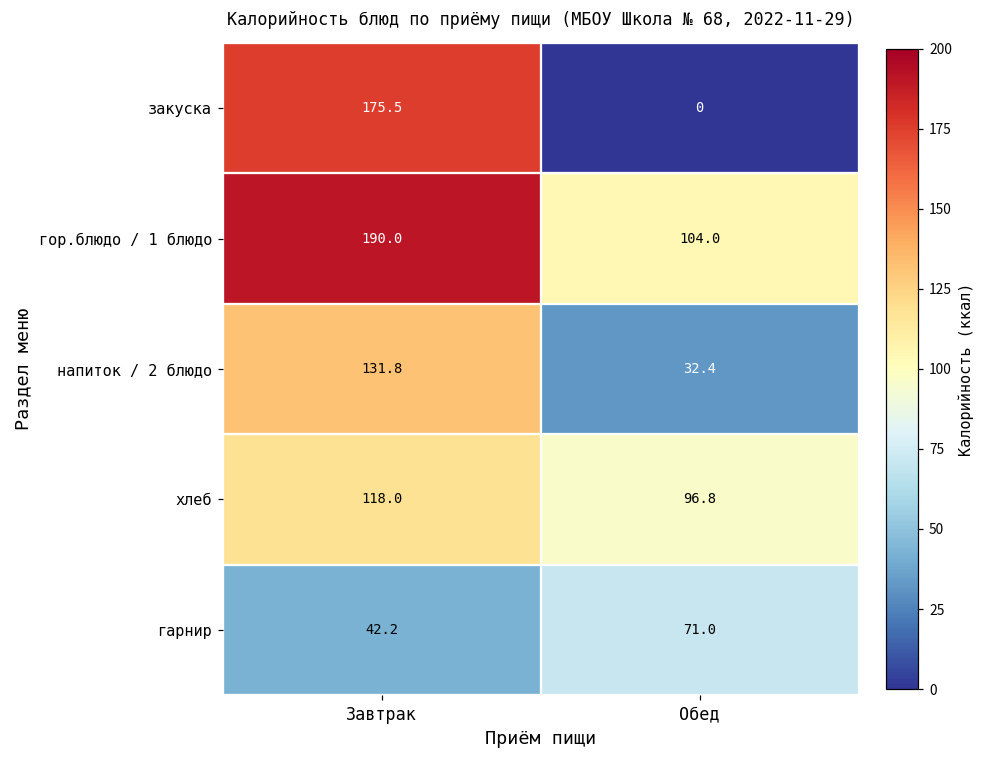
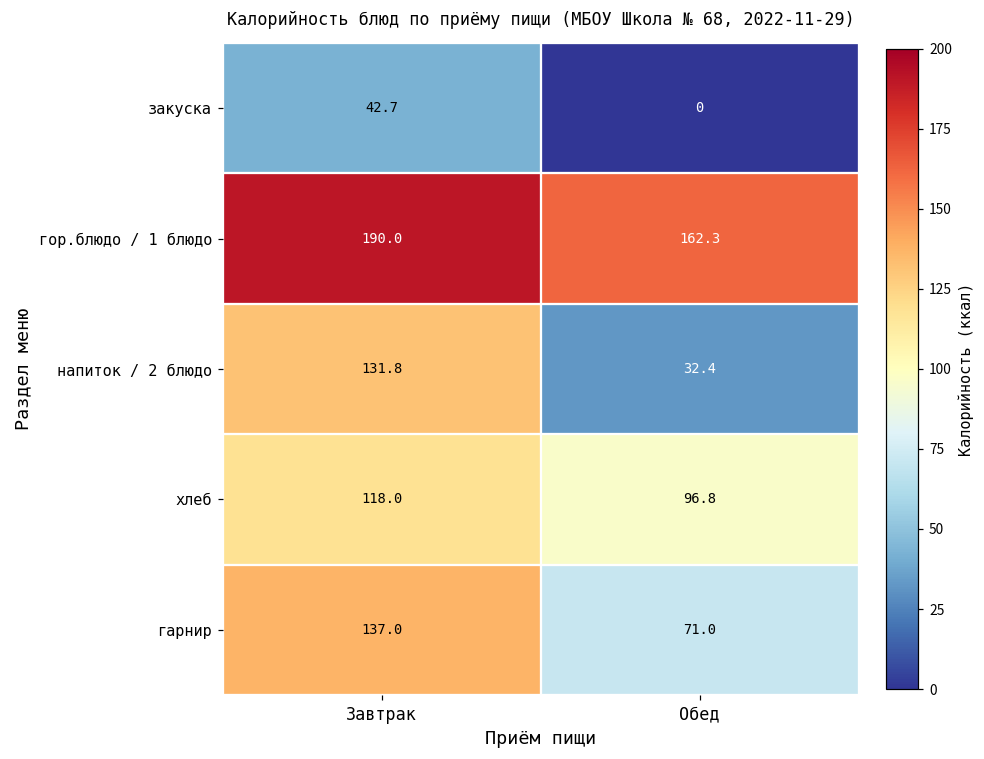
закуска, Завтрак: 175.5 -> 42.7
гор.блюдо / 1 блюдо, Обед: 104.0 -> 162.3
гарнир, Завтрак: 42.2 -> 137.0
